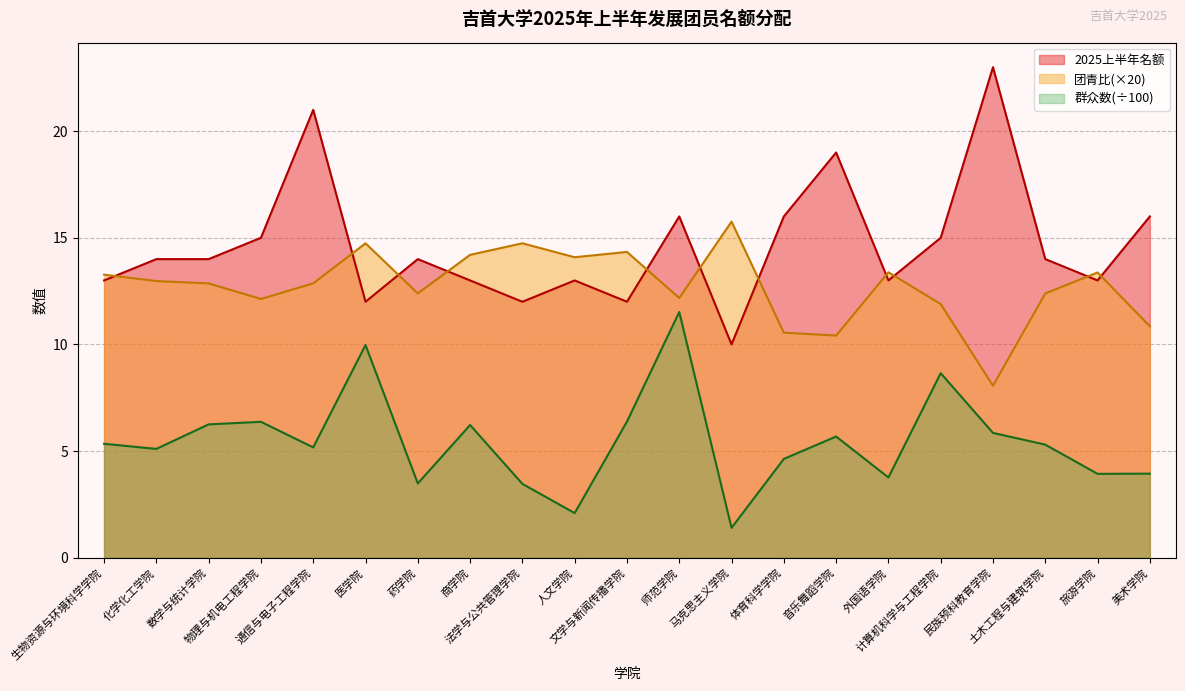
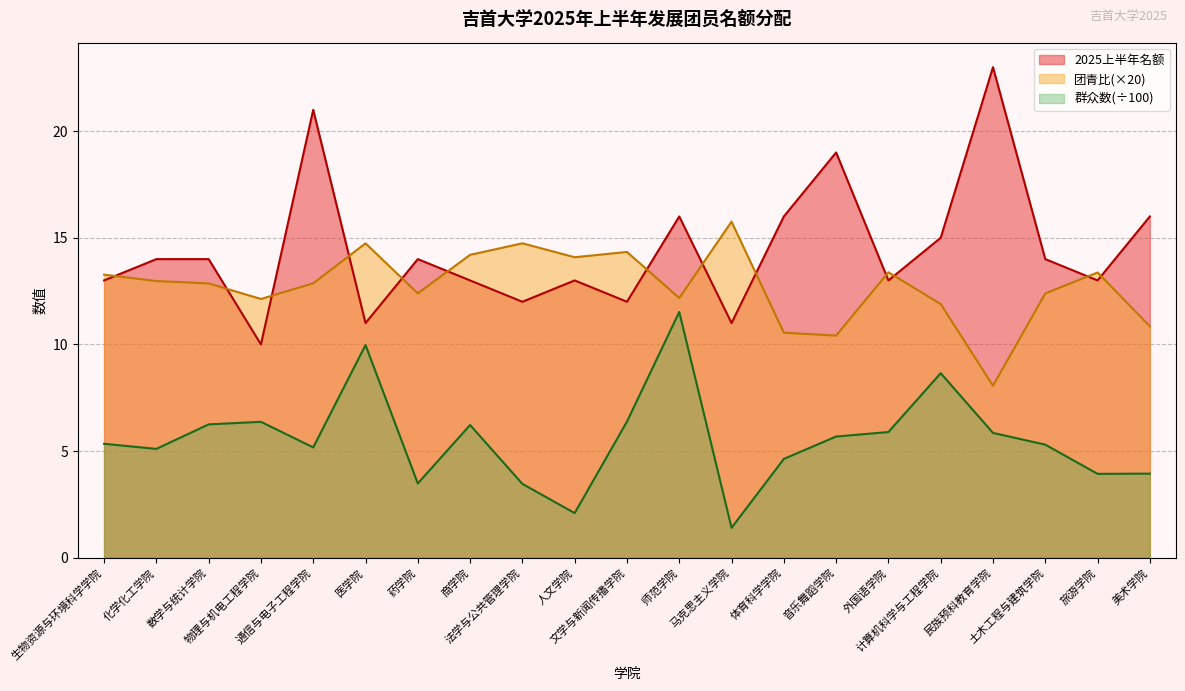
2025上半年名额, 物理与机电工程学院: 15 -> 10
2025上半年名额, 医学院: 12 -> 11
2025上半年名额, 马克思主义学院: 10 -> 11
群众数(÷100), 外国语学院: 3.8 -> 5.9
